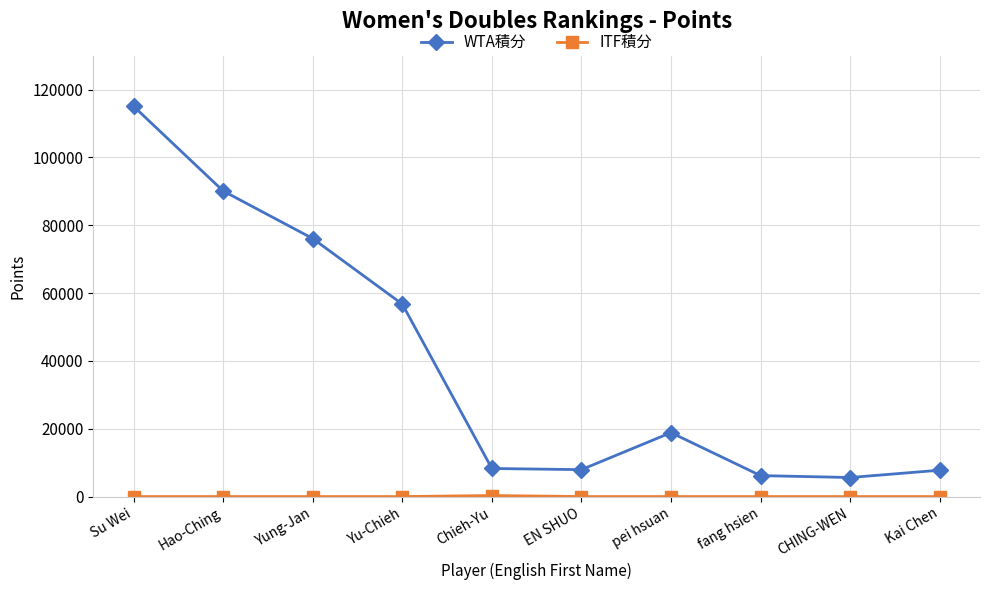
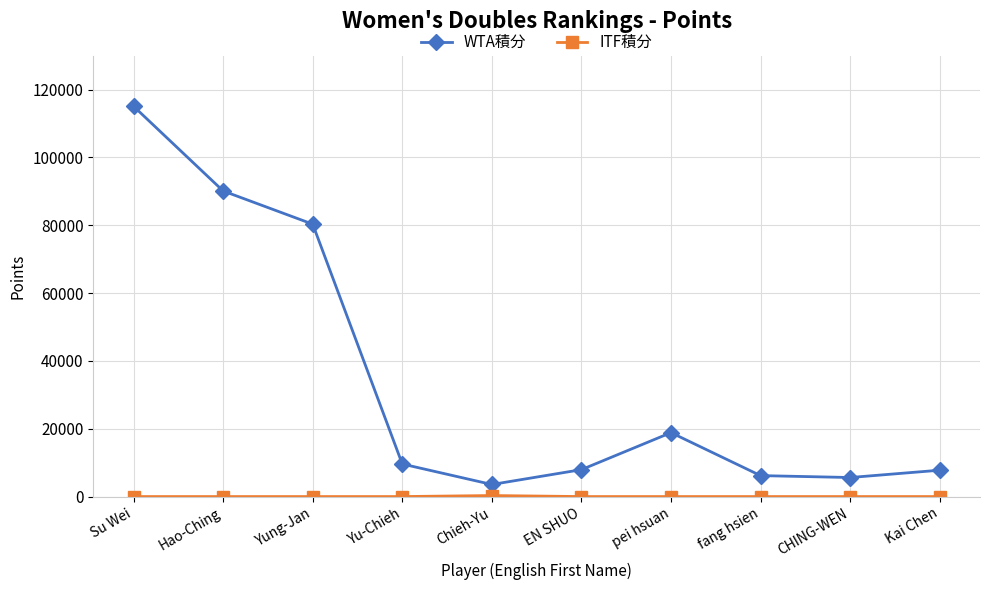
WTA積分, Yung-Jan: 76000 -> 80000
WTA積分, Yu-Chieh: 57000 -> 10000
WTA積分, Chieh-Yu: 8000 -> 4000
